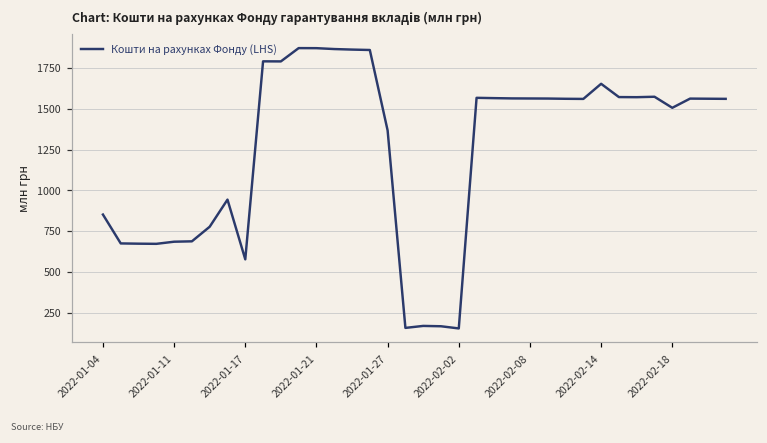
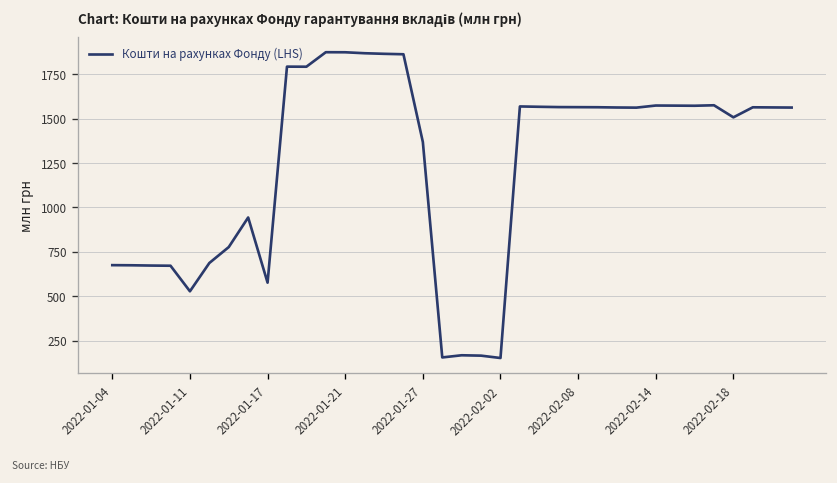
2022-01-04: 850 -> 670
2022-01-11: 680 -> 530
2022-02-14: 1650 -> 1570
